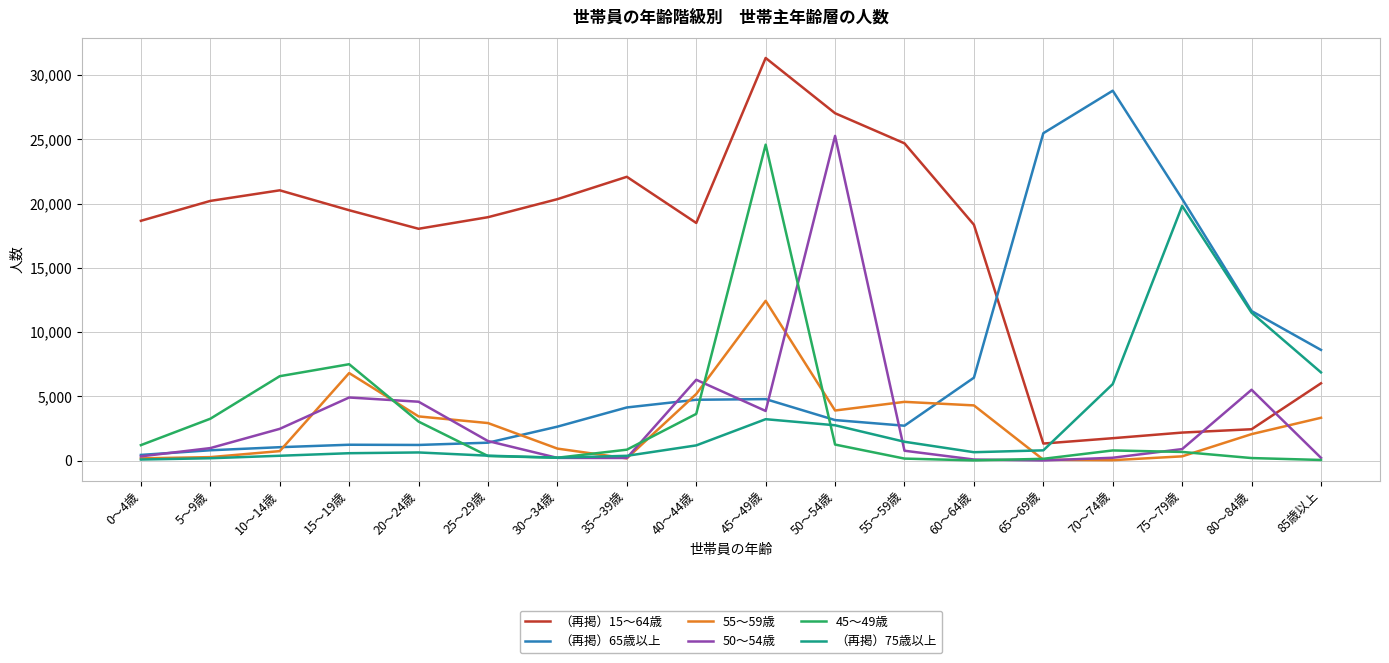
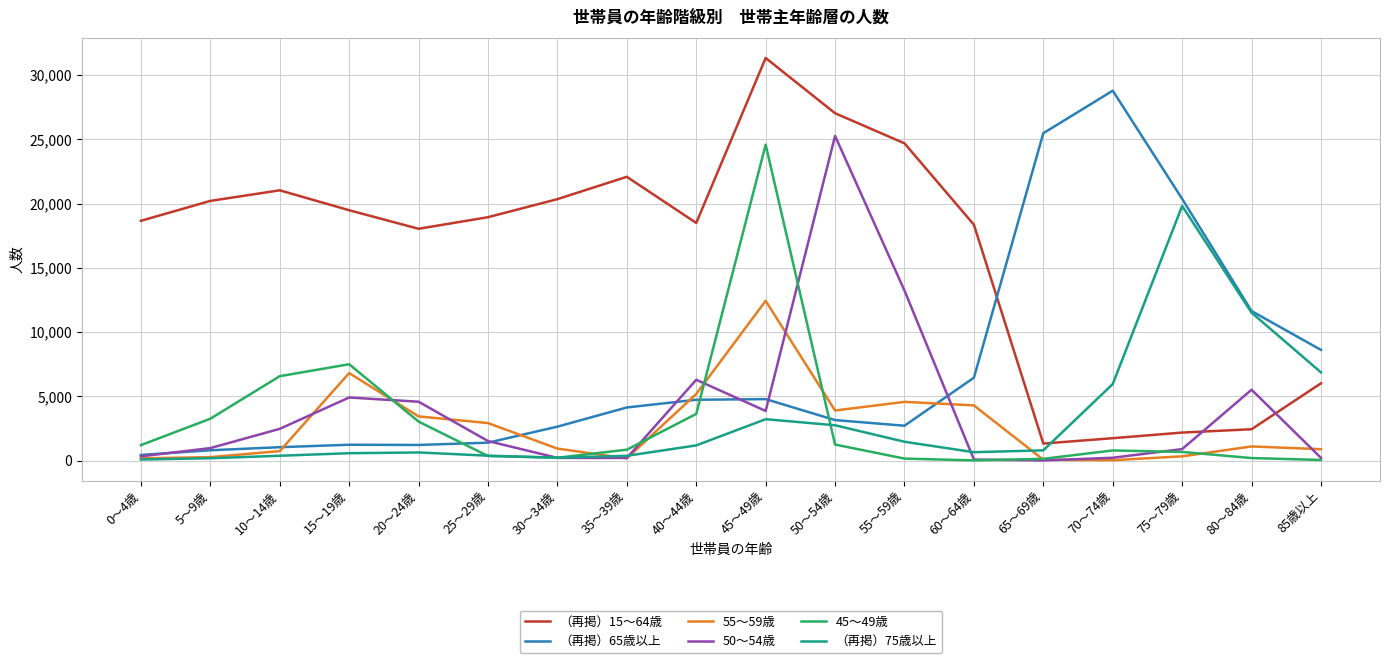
50～54歳, 55～59歳: 800 -> 13,200
55～59歳, 80～84歳: 2,100 -> 1,100
55～59歳, 85歳以上: 3,300 -> 900
